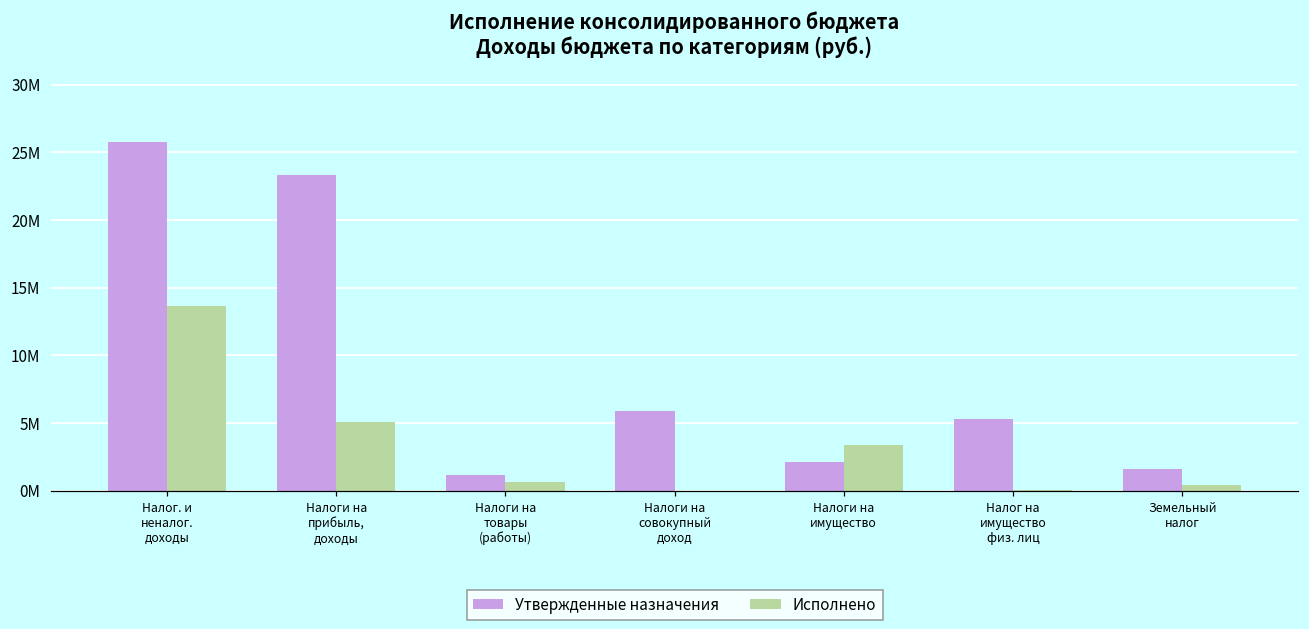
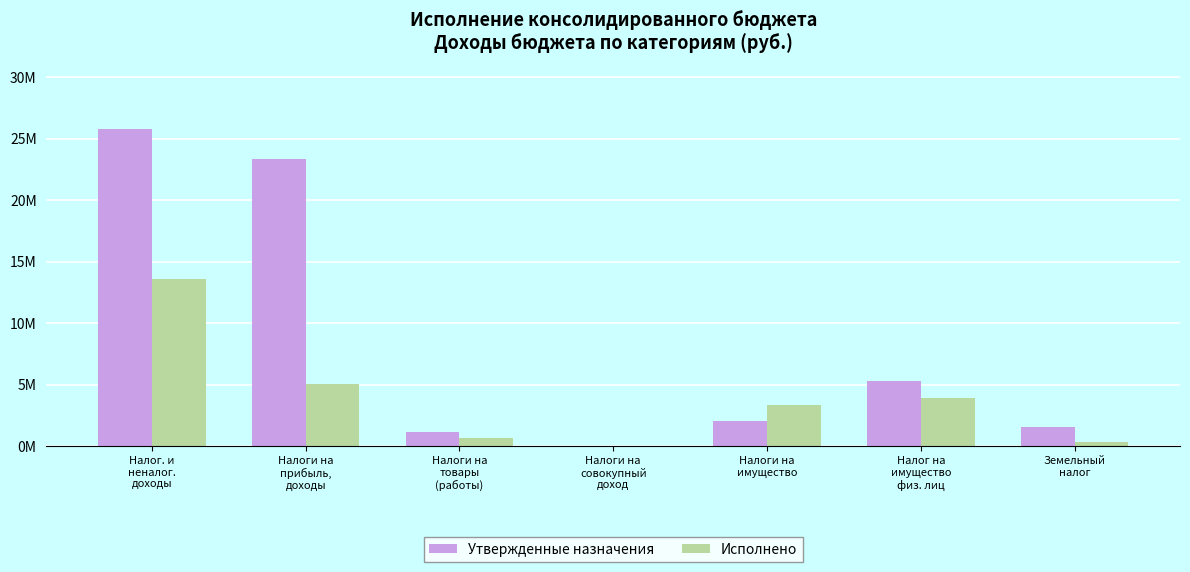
Утвержденные назначения, Налоги на совокупный доход: 5900000 -> 0
Исполнено, Налог на имущество физ. лиц: 0 -> 3900000
